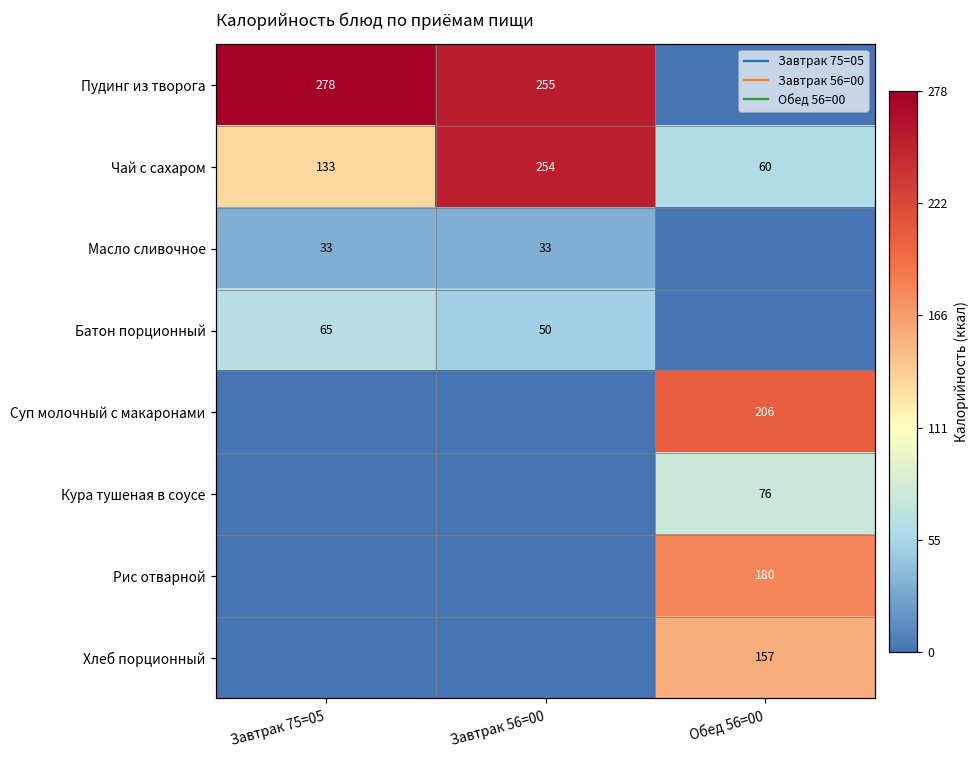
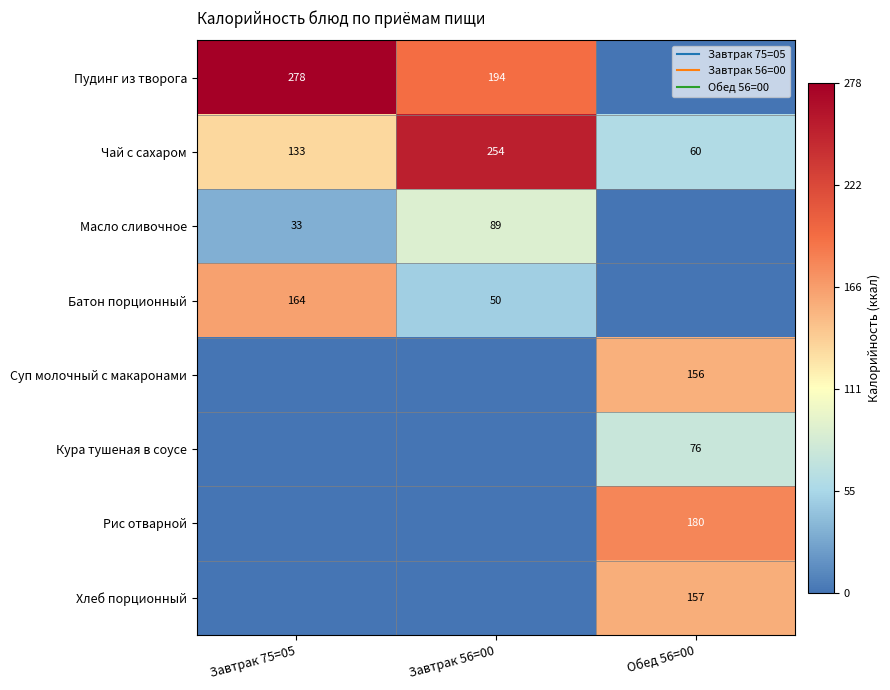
Пудинг из творога, Завтрак 56=00: 255 -> 194
Масло сливочное, Завтрак 56=00: 33 -> 89
Батон порционный, Завтрак 75=05: 65 -> 164
Суп молочный с макаронами, Обед 56=00: 206 -> 156
